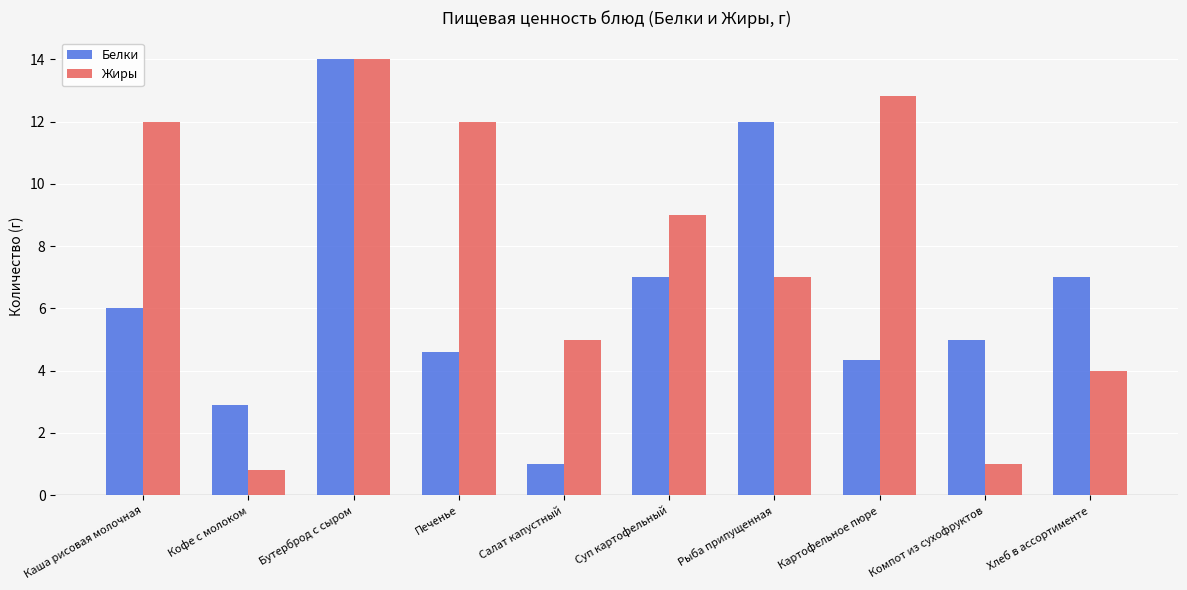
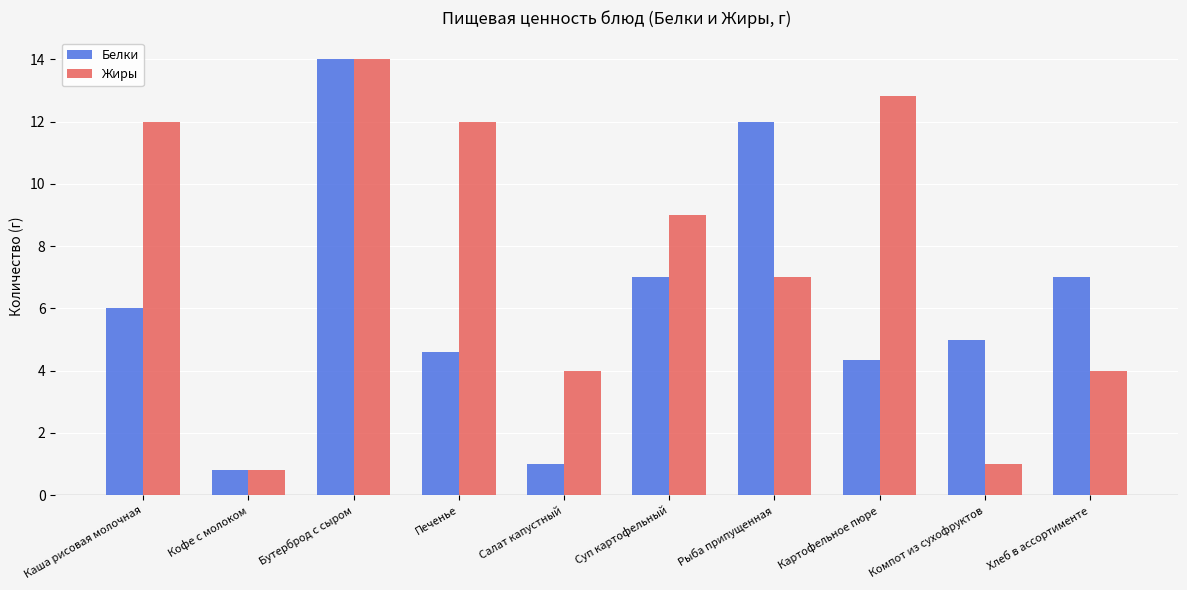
Белки, Кофе с молоком: 2.9 -> 0.8
Жиры, Салат капустный: 5 -> 4
